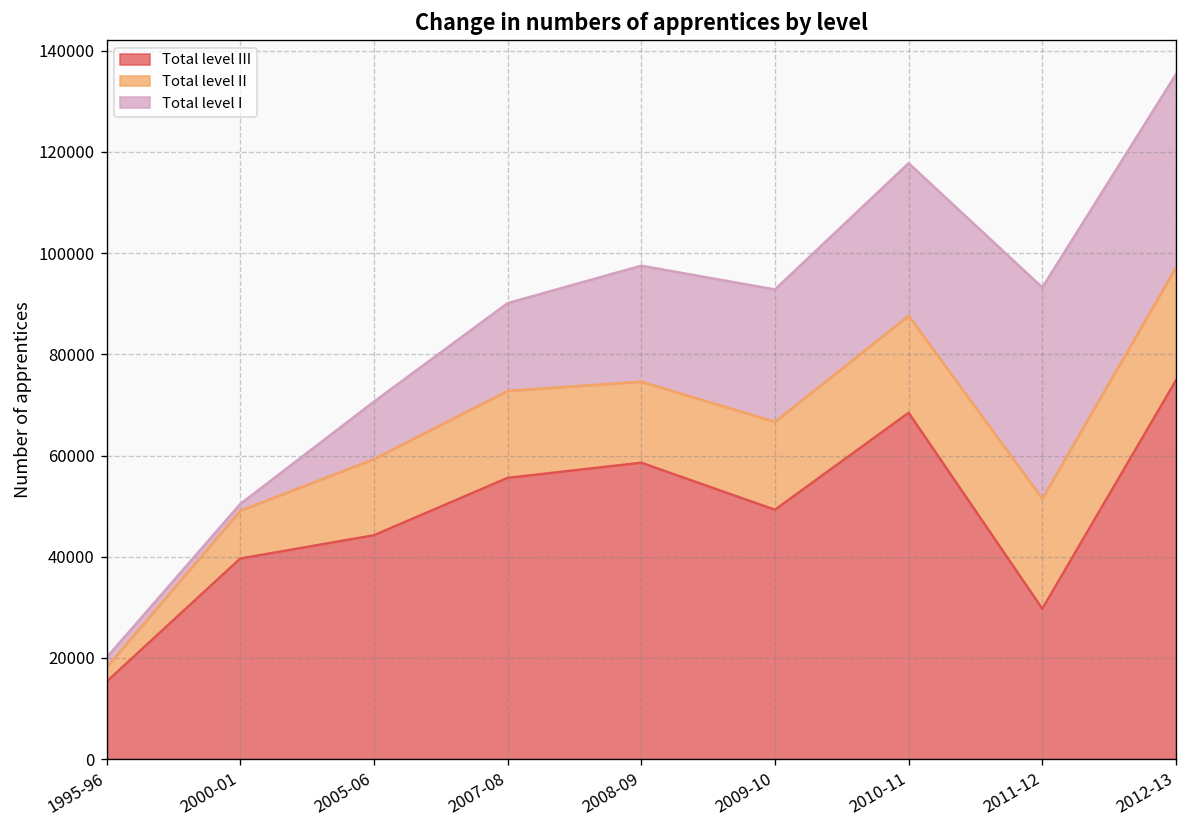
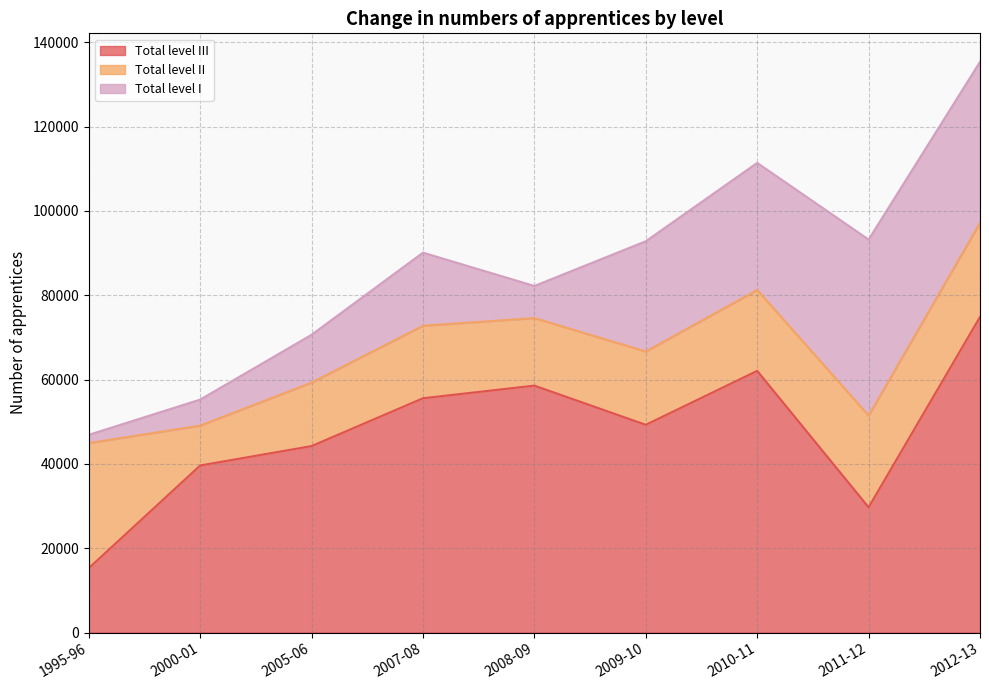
Total level II, 1995-96: 3000 -> 30000
Total level I, 2000-01: 1000 -> 6000
Total level I, 2008-09: 23000 -> 8000
Total level III, 2010-11: 68000 -> 62000
